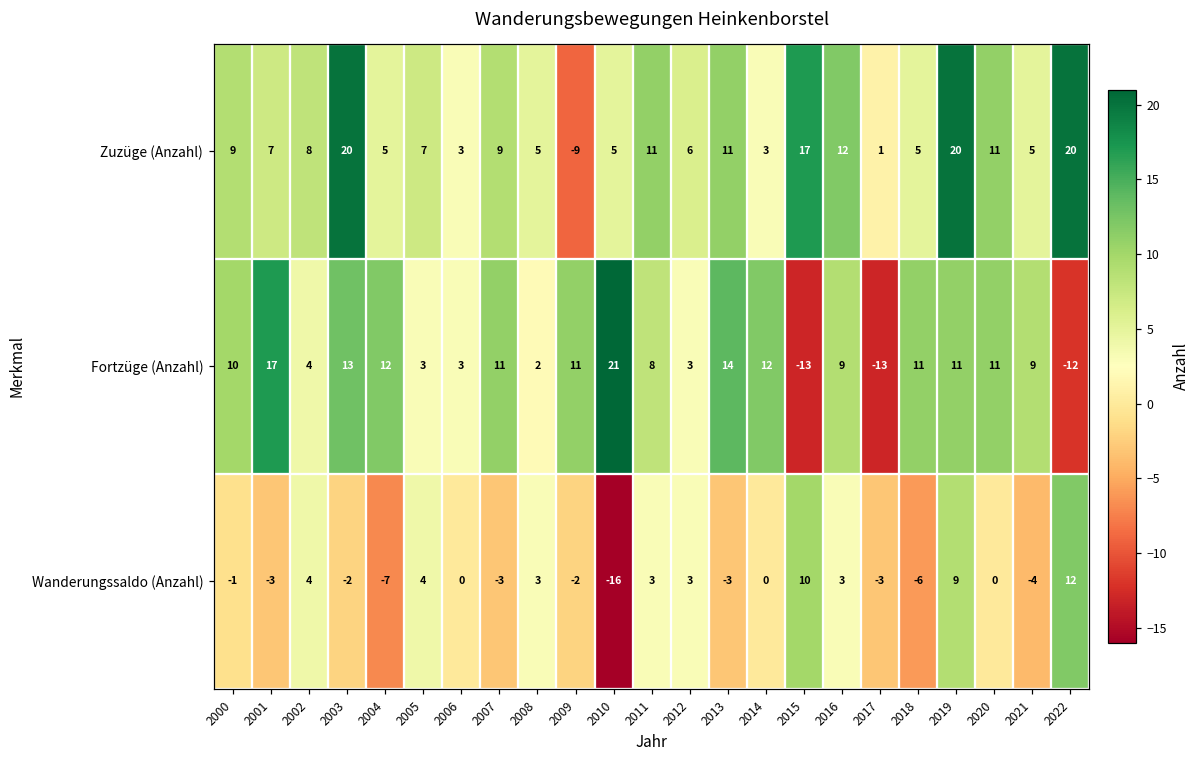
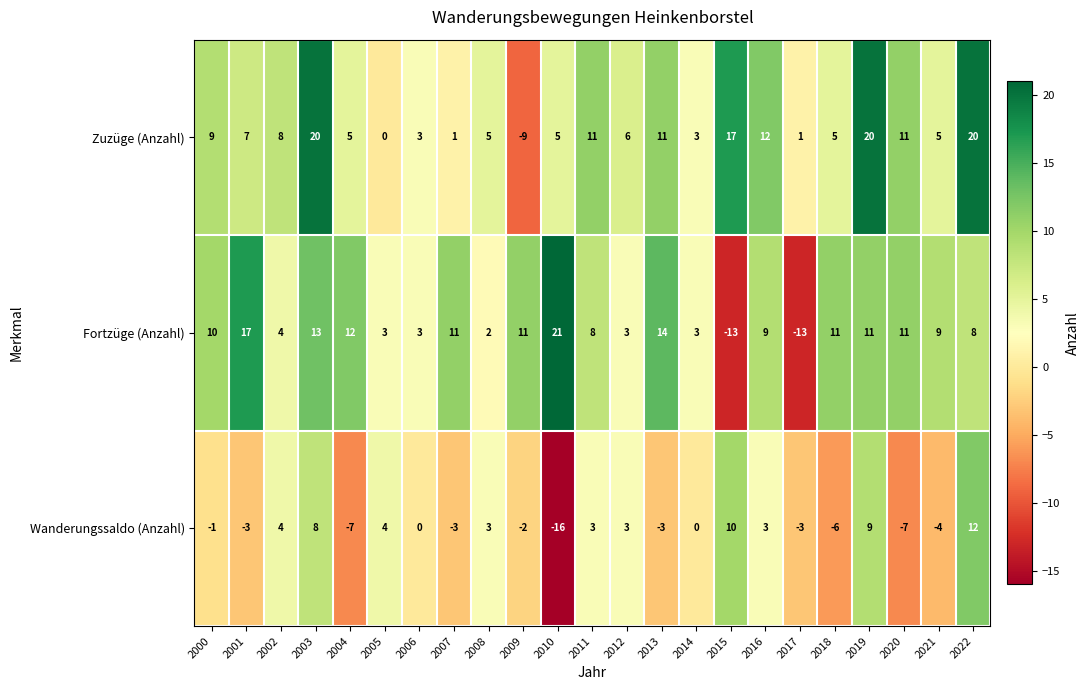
Zuzüge (Anzahl), 2005: 7 -> 0
Zuzüge (Anzahl), 2007: 9 -> 1
Fortzüge (Anzahl), 2014: 12 -> 3
Fortzüge (Anzahl), 2022: -12 -> 8
Wanderungssaldo (Anzahl), 2003: -2 -> 8
Wanderungssaldo (Anzahl), 2020: 0 -> -7
